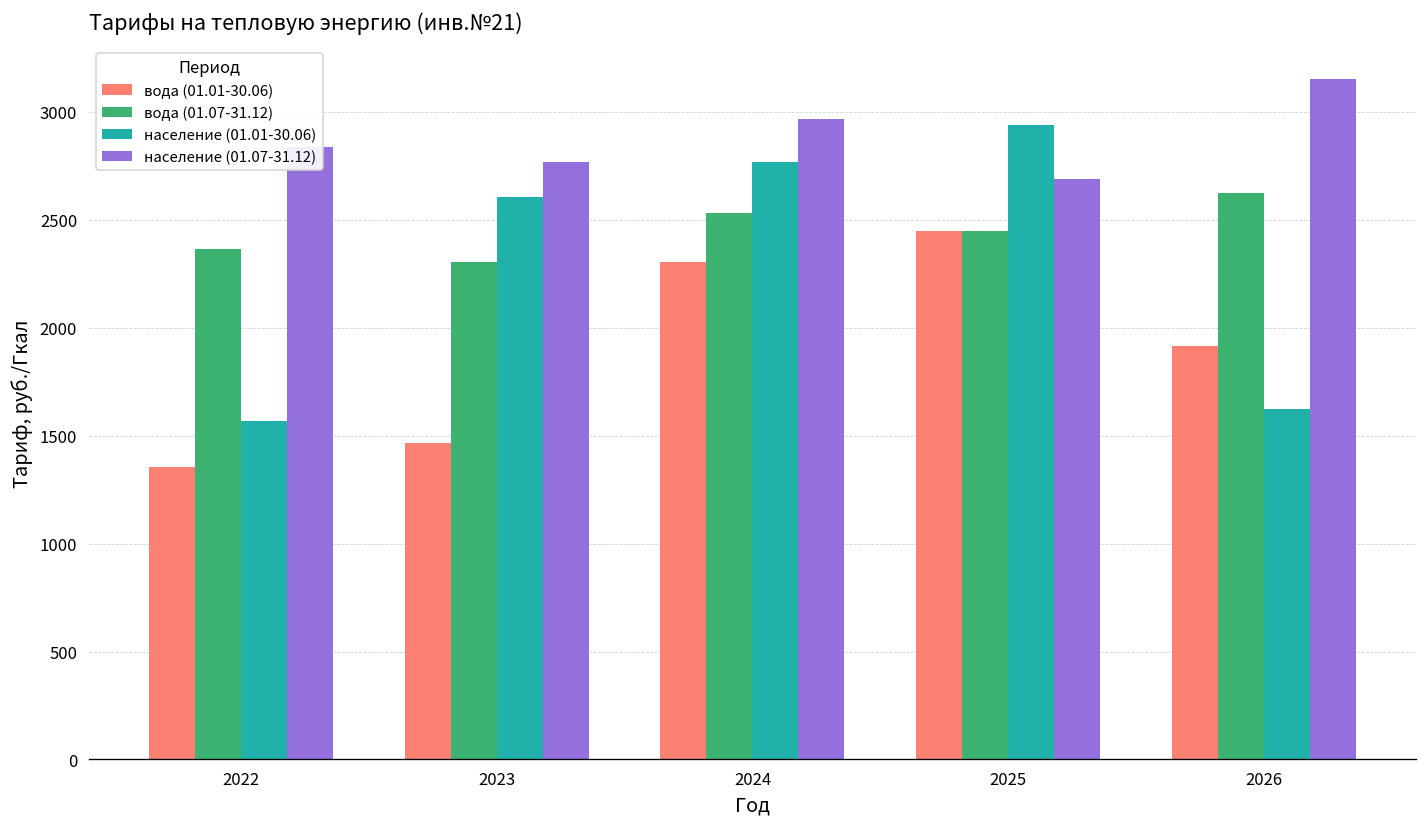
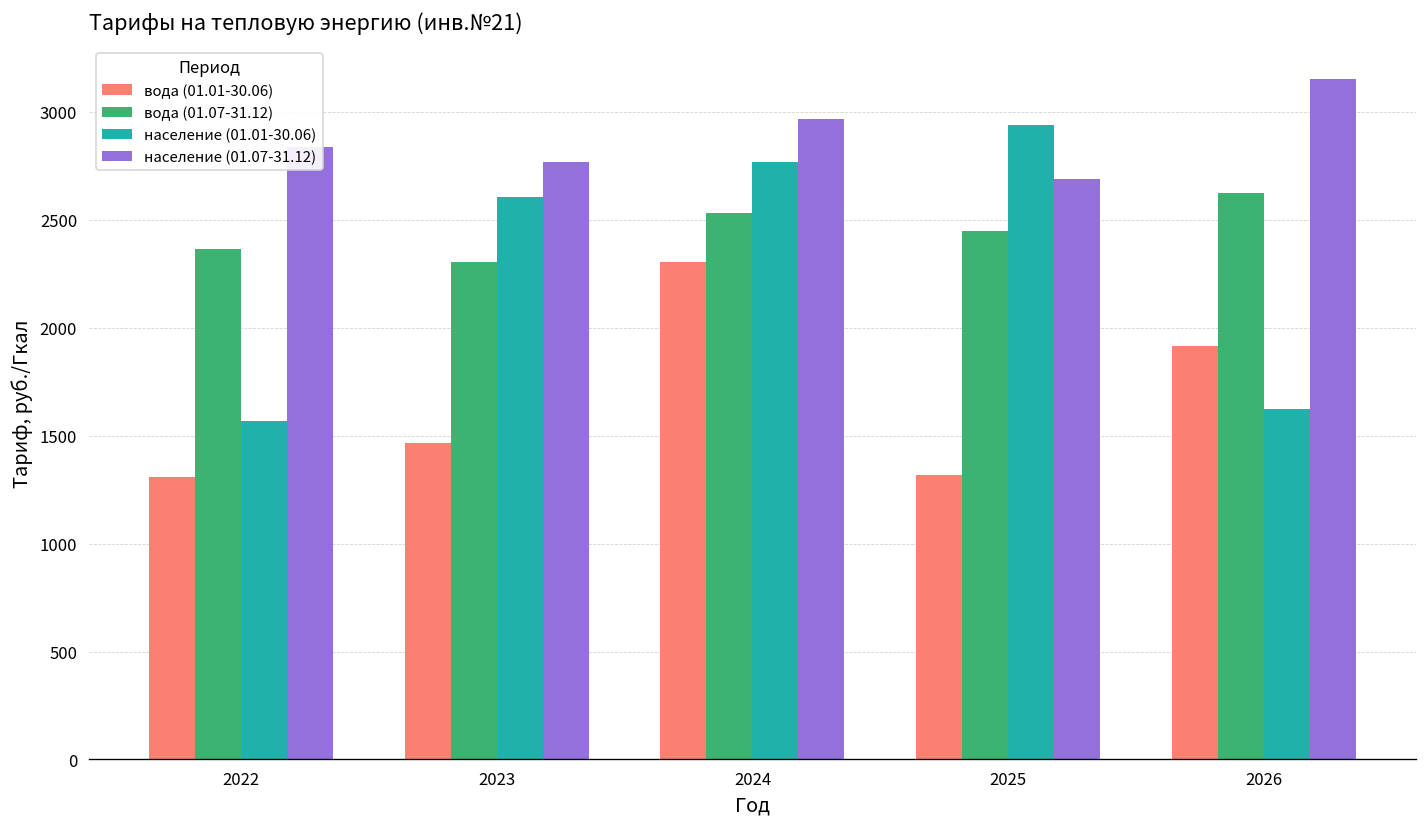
вода (01.01-30.06), 2022: 1350 -> 1310
вода (01.01-30.06), 2025: 2450 -> 1320
